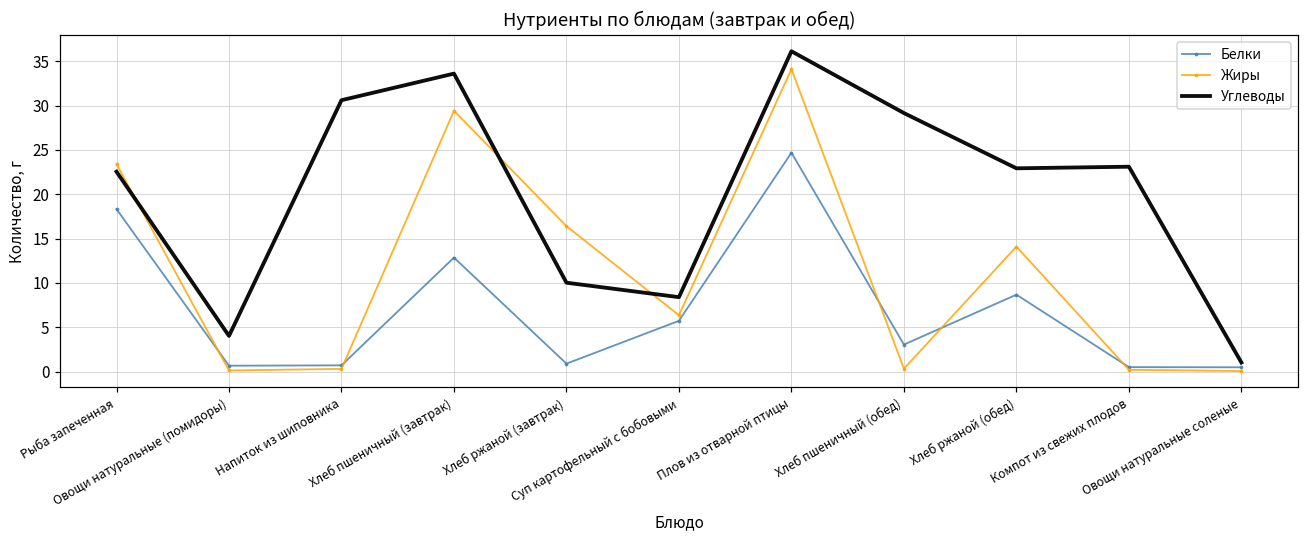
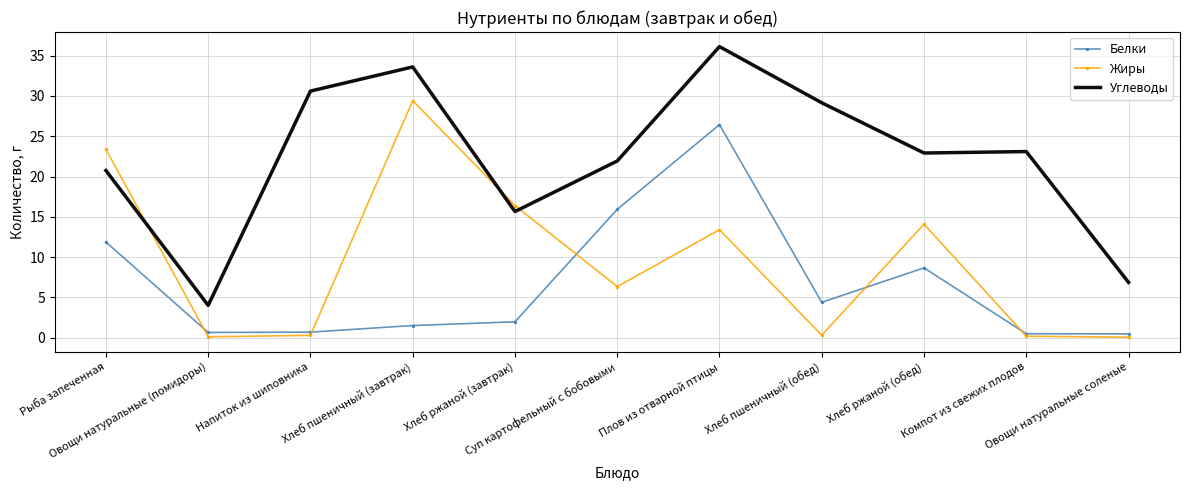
Белки, Рыба запеченная: 18 -> 12
Углеводы, Рыба запеченная: 23 -> 21
Белки, Хлеб пшеничный (завтрак): 13 -> 2
Белки, Хлеб ржаной (завтрак): 1 -> 2
Углеводы, Хлеб ржаной (завтрак): 10 -> 16
Белки, Суп картофельный с бобовыми: 6 -> 16
Углеводы, Суп картофельный с бобовыми: 8 -> 22
Белки, Плов из отварной птицы: 25 -> 26
Жиры, Плов из отварной птицы: 34 -> 13
Белки, Хлеб пшеничный (обед): 3 -> 4
Углеводы, Овощи натуральные соленые: 1 -> 7
